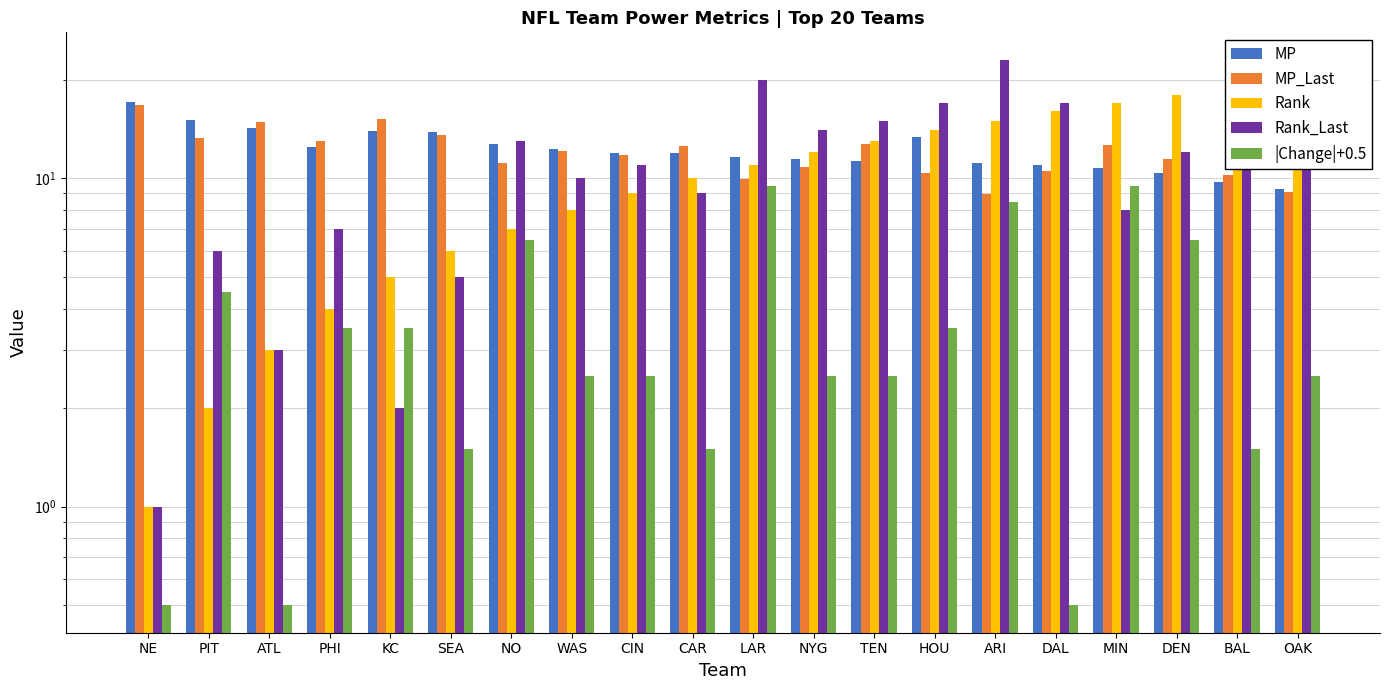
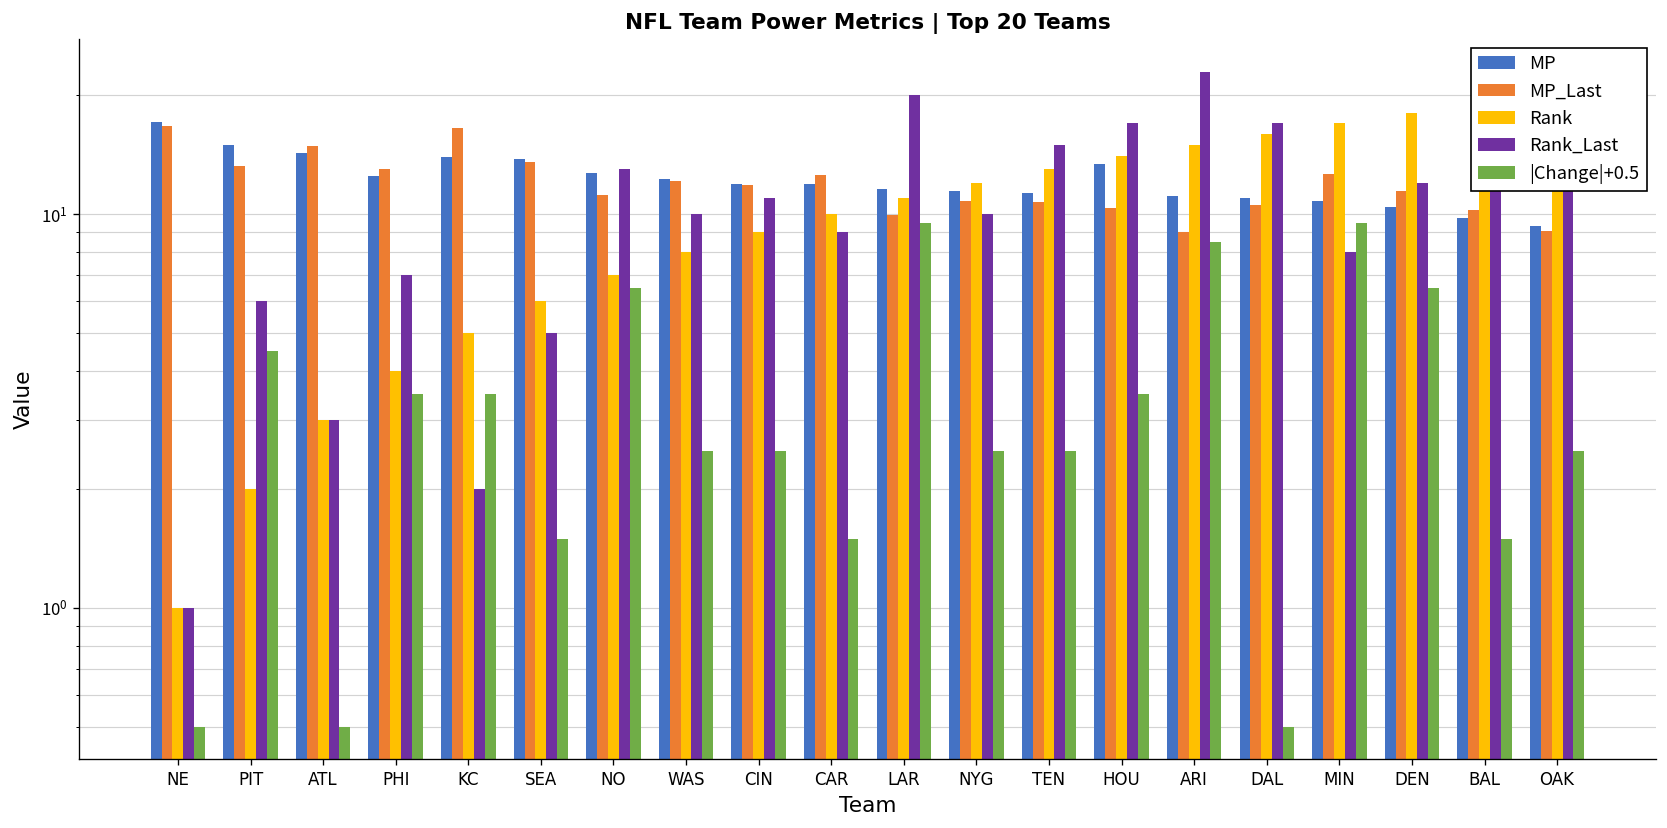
MP_Last, KC: 15 -> 17
Rank_Last, NYG: 14 -> 10
MP_Last, TEN: 12.7 -> 10.7
